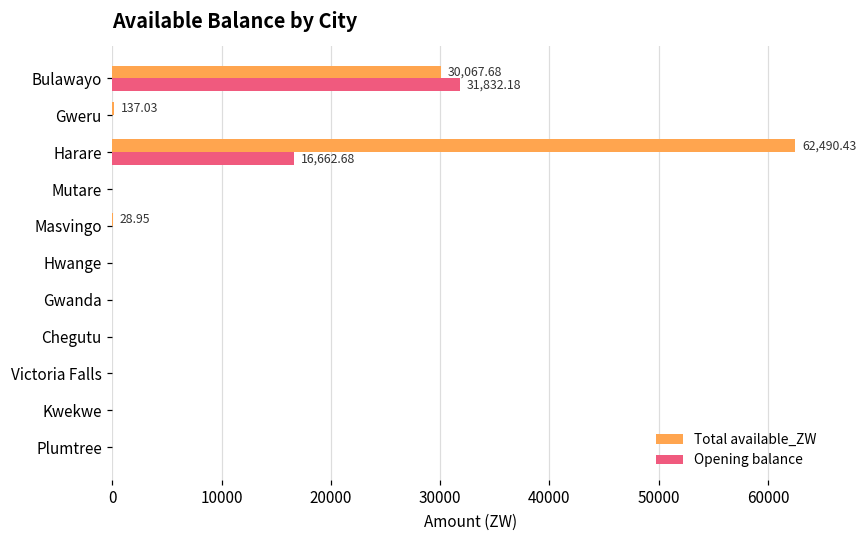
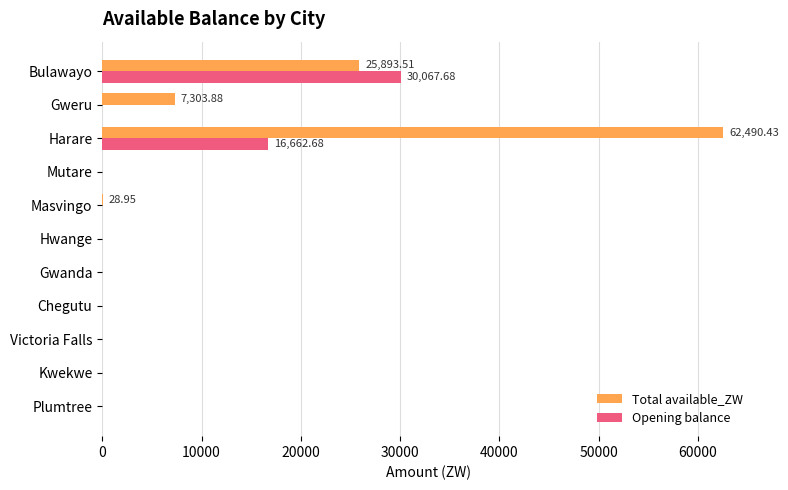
Total available_ZW, Bulawayo: 30,067.68 -> 25,893.51
Opening balance, Bulawayo: 31,832.18 -> 30,067.68
Total available_ZW, Gweru: 137.03 -> 7,303.88
